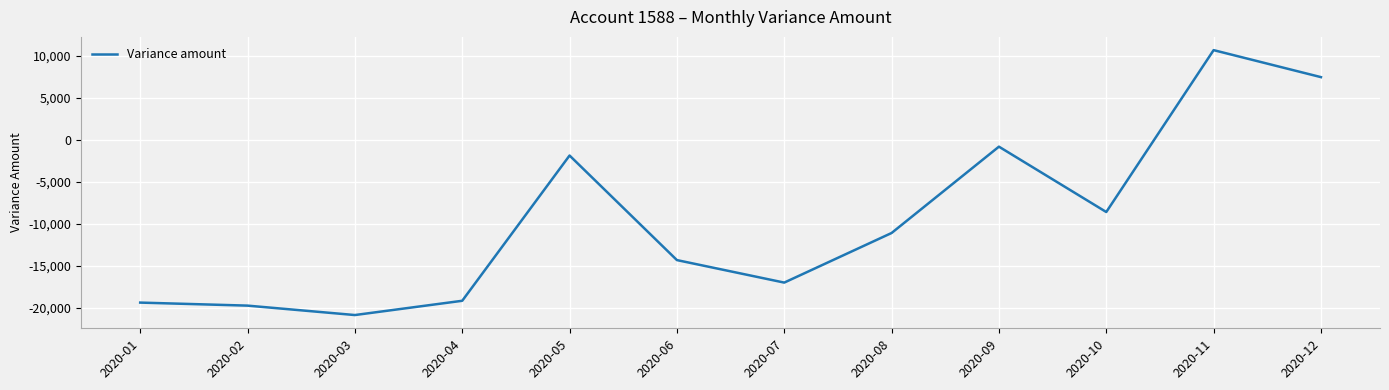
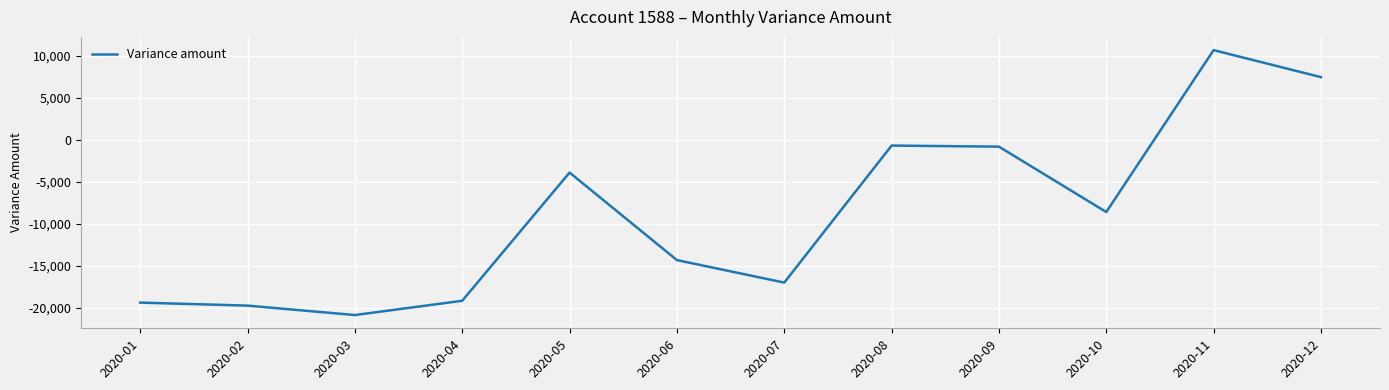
2020-05: -2,000 -> -4,000
2020-08: -11,000 -> -1,000
